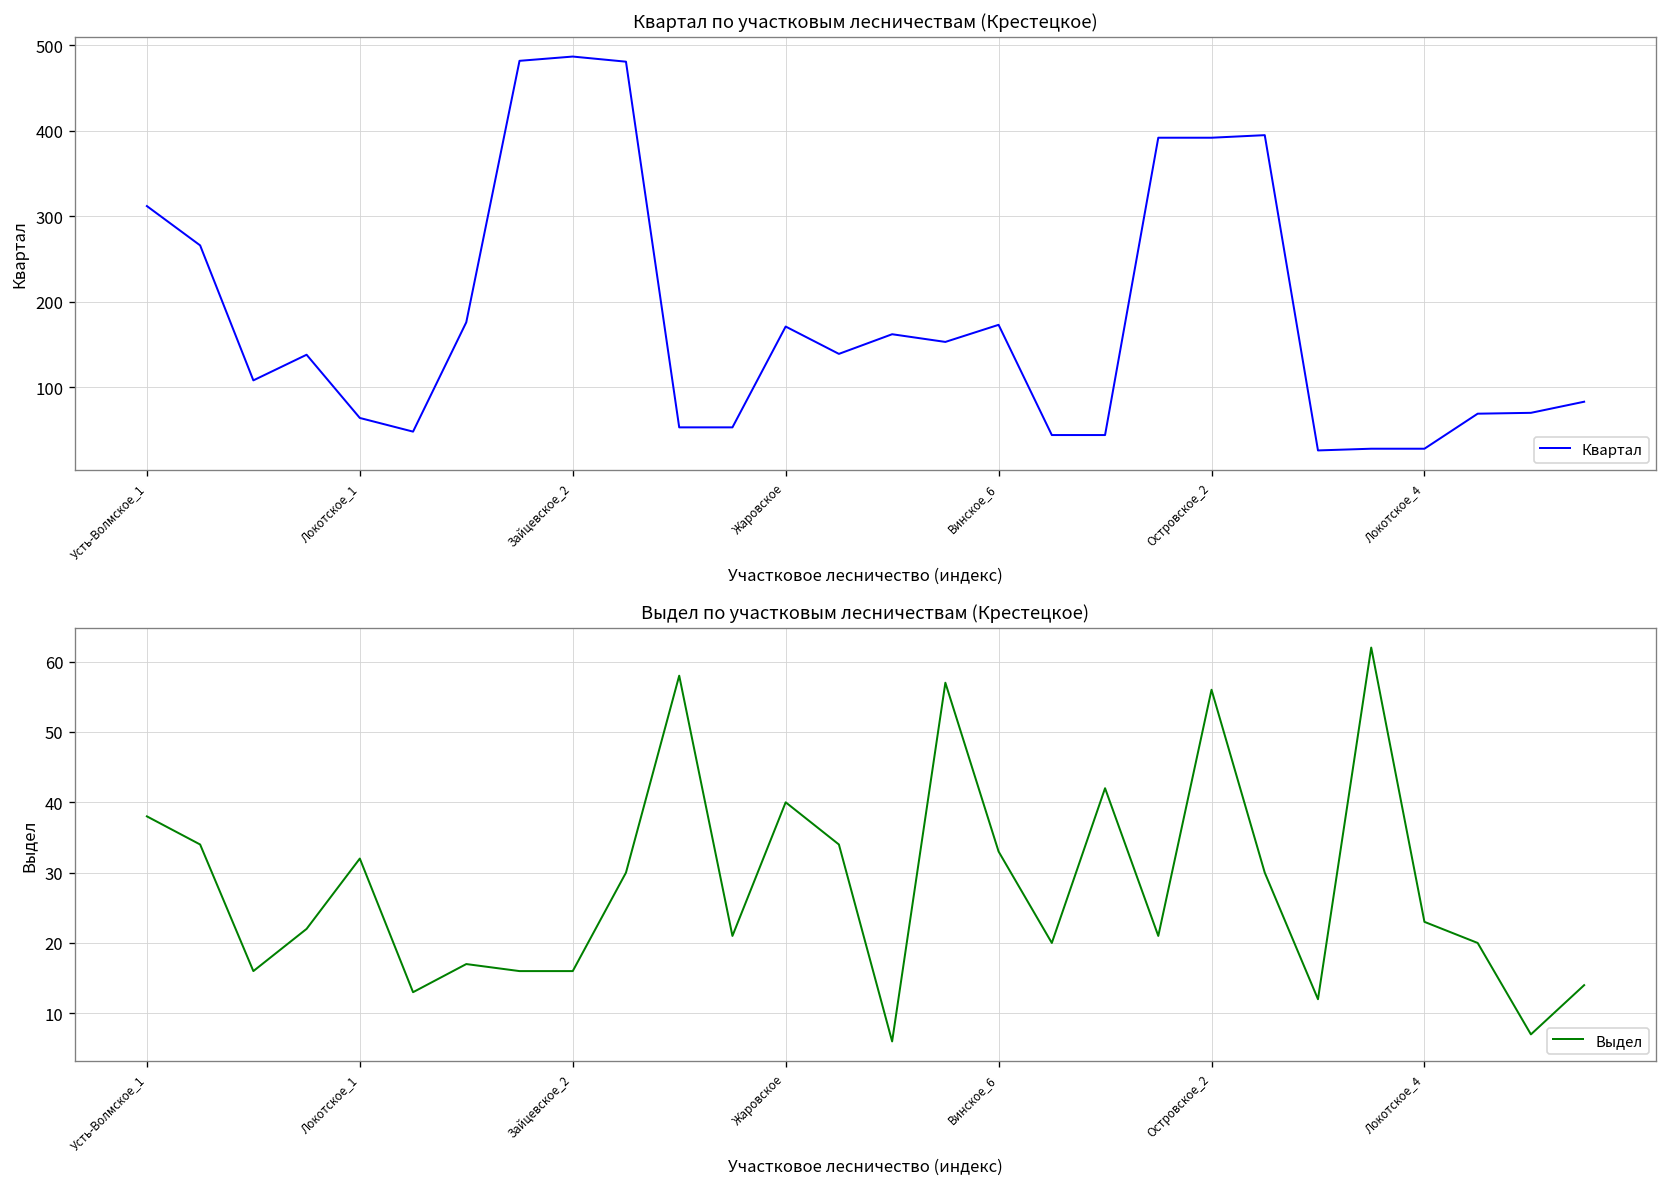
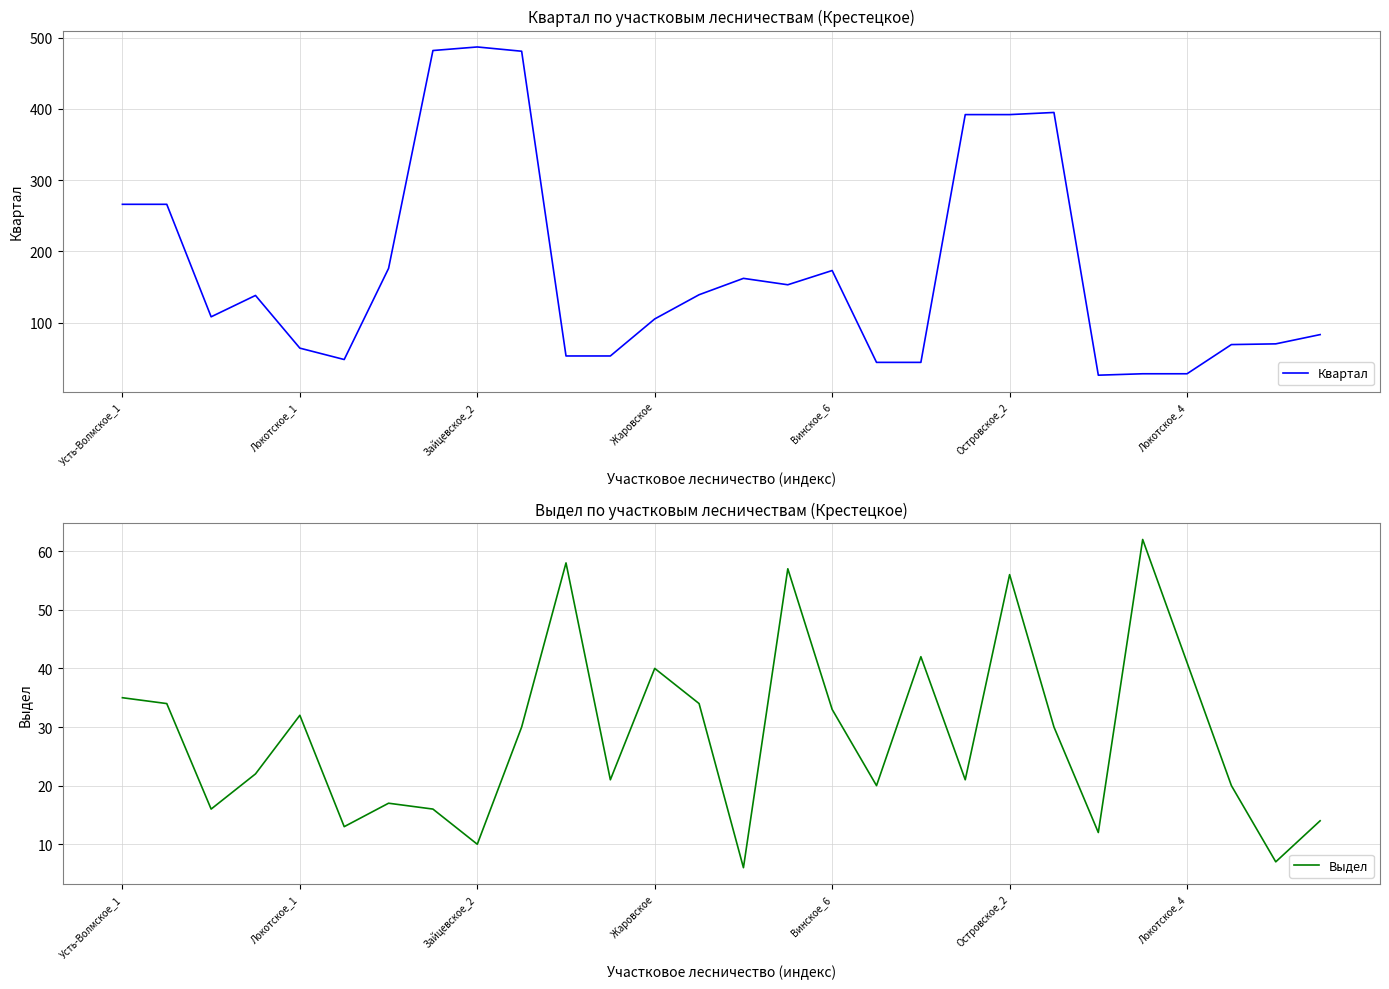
Квартал по участковым лесничествам (Крестецкое), Усть-Волмское_1: 310 -> 270
Квартал по участковым лесничествам (Крестецкое), Жаровское: 170 -> 110
Выдел по участковым лесничествам (Крестецкое), Усть-Волмское_1: 38 -> 35
Выдел по участковым лесничествам (Крестецкое), Зайцевское_2: 16 -> 10
Выдел по участковым лесничествам (Крестецкое), Локотское_4: 23 -> 41
